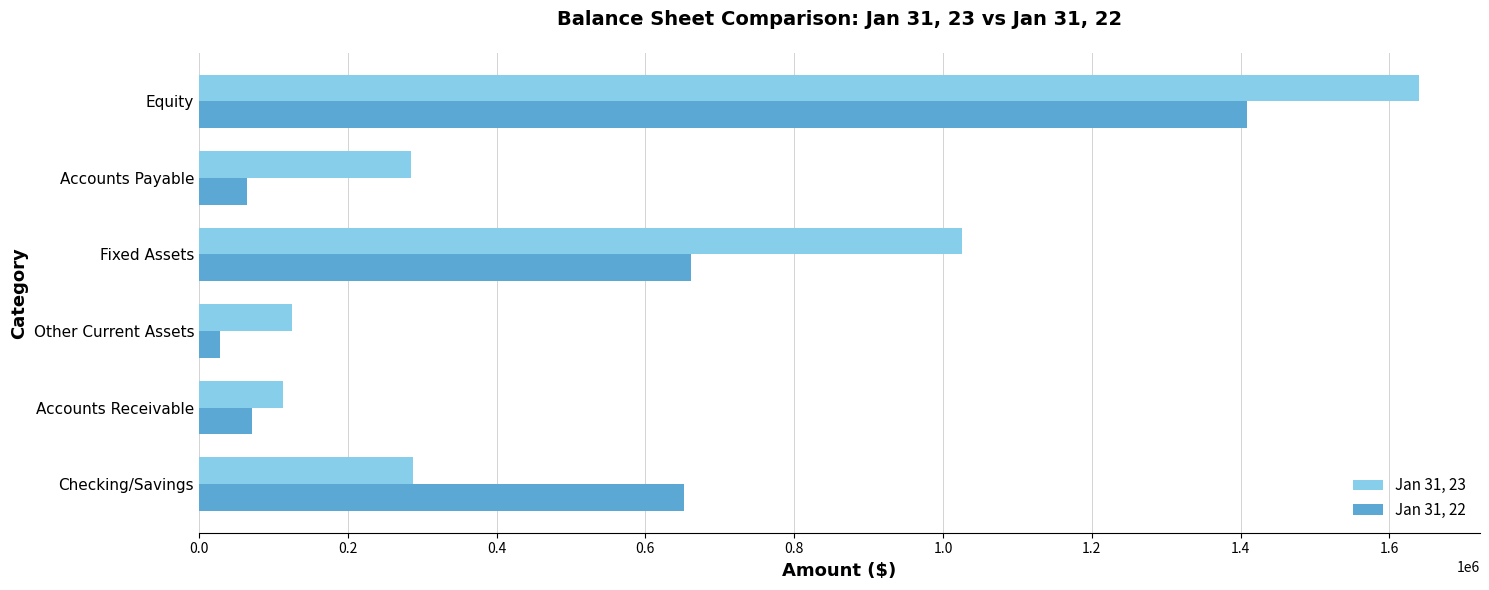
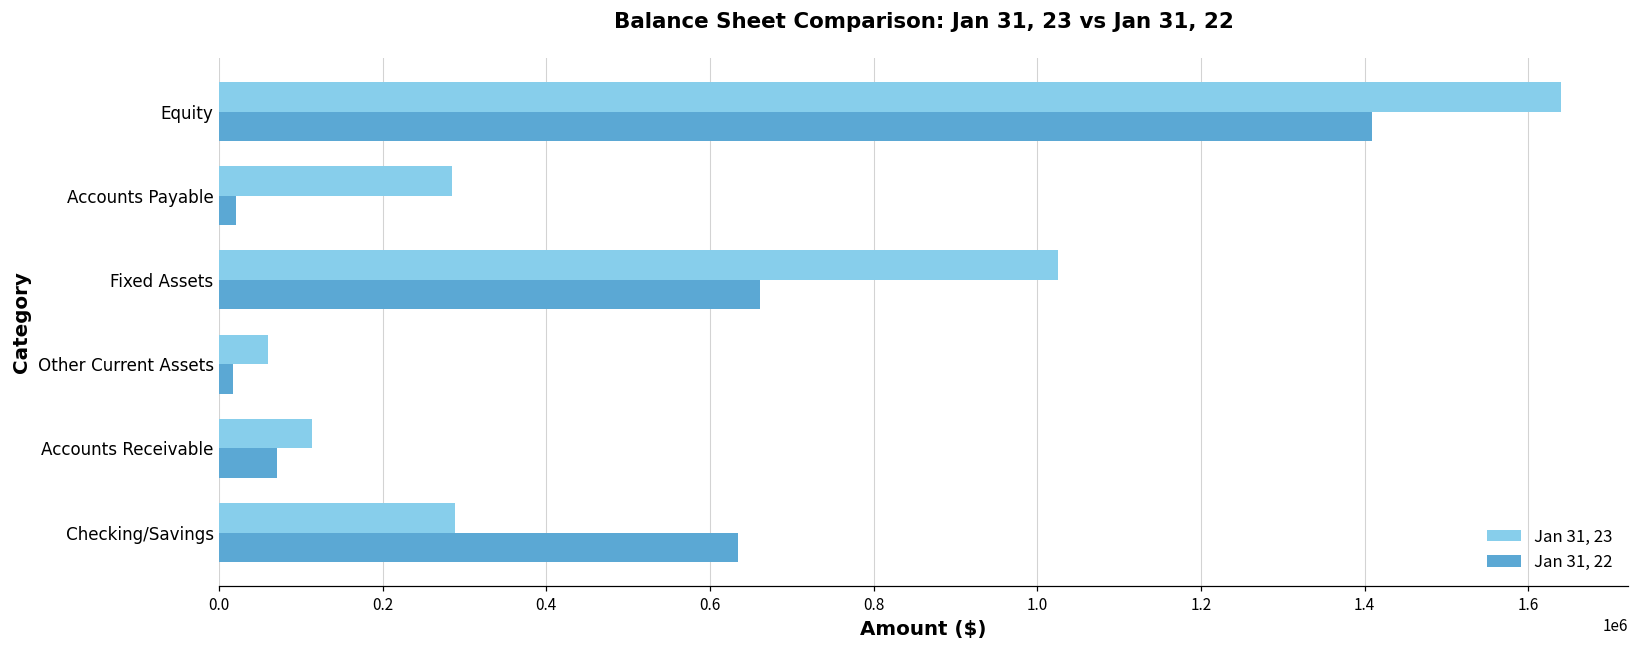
Jan 31, 22, Accounts Payable: 60000 -> 20000
Jan 31, 23, Other Current Assets: 120000 -> 60000
Jan 31, 22, Other Current Assets: 30000 -> 20000
Jan 31, 22, Checking/Savings: 650000 -> 630000
